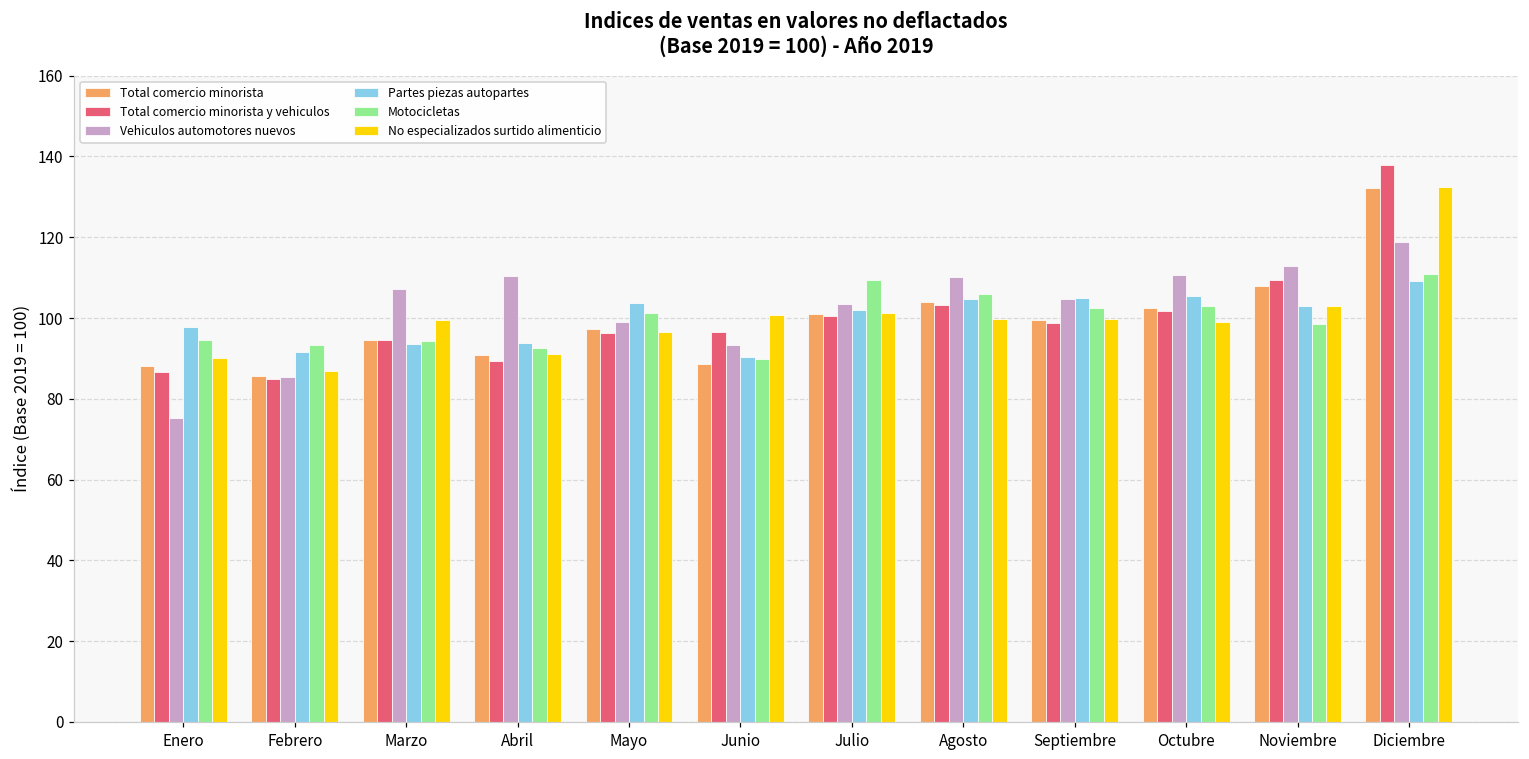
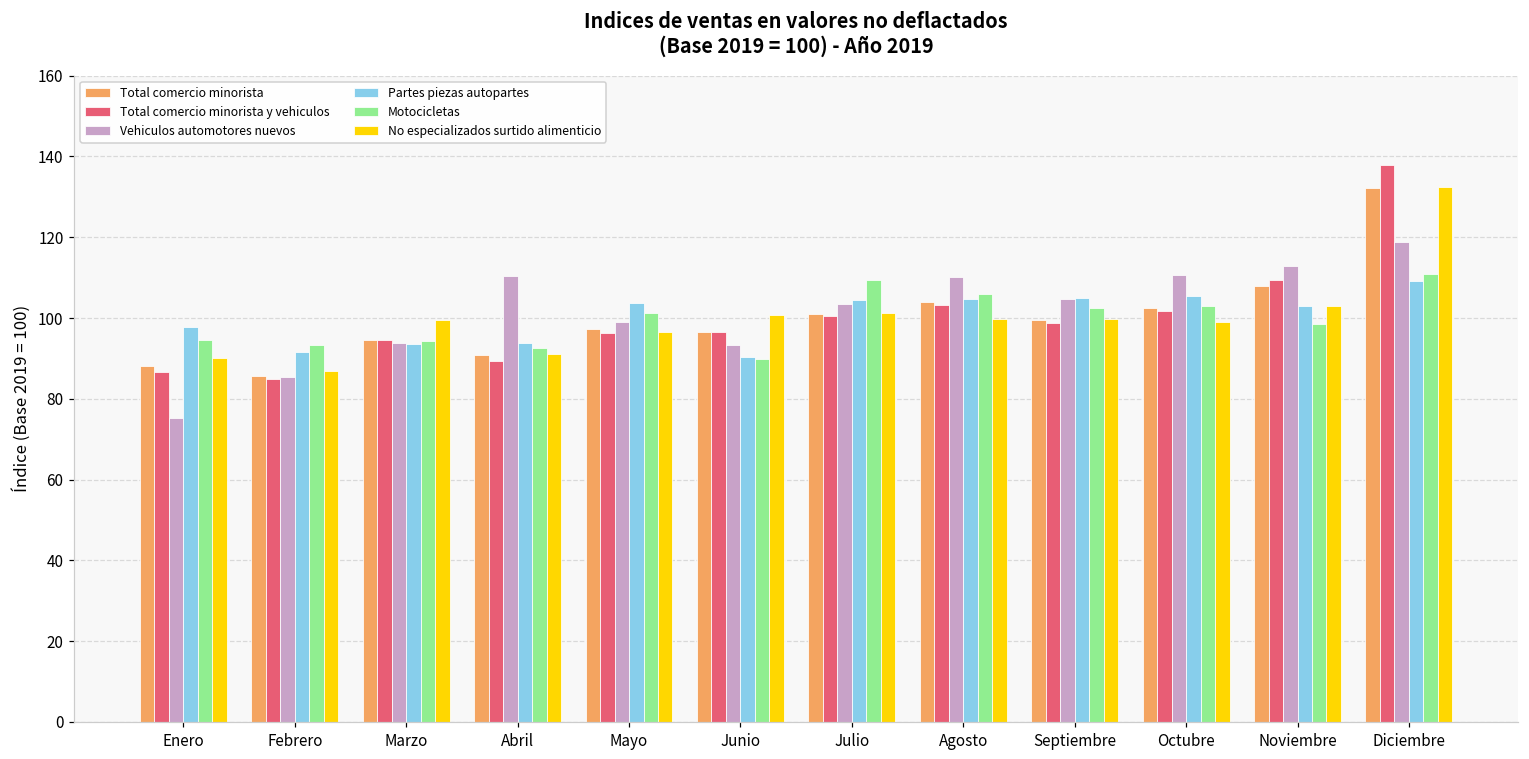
Vehiculos automotores nuevos, Marzo: 107 -> 94
Total comercio minorista, Junio: 89 -> 96
Partes piezas autopartes, Julio: 102 -> 104
